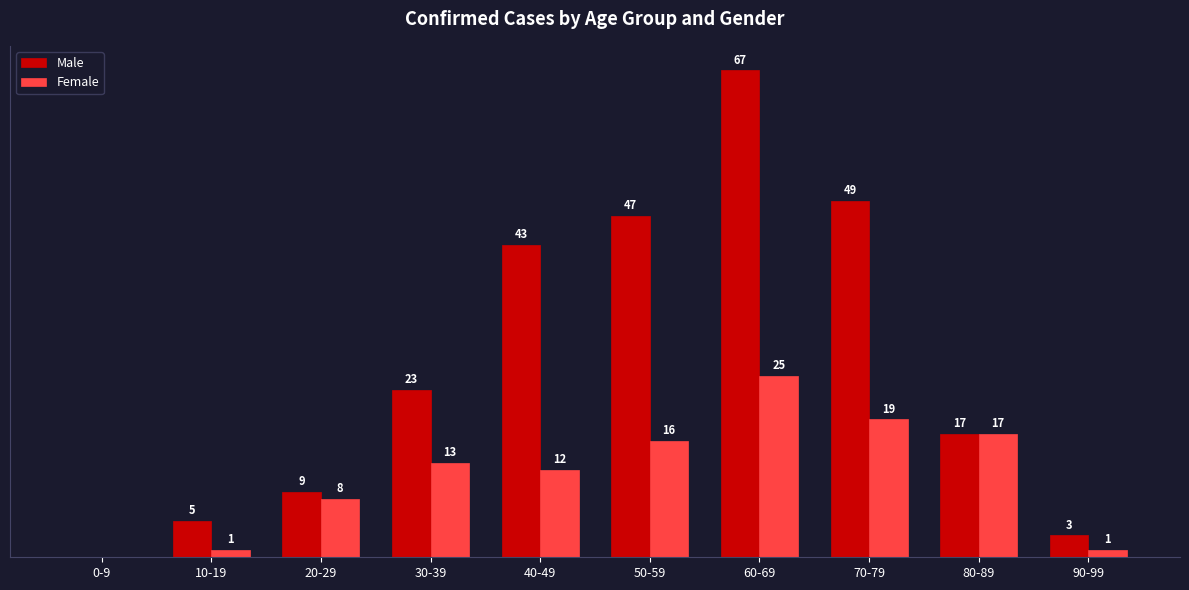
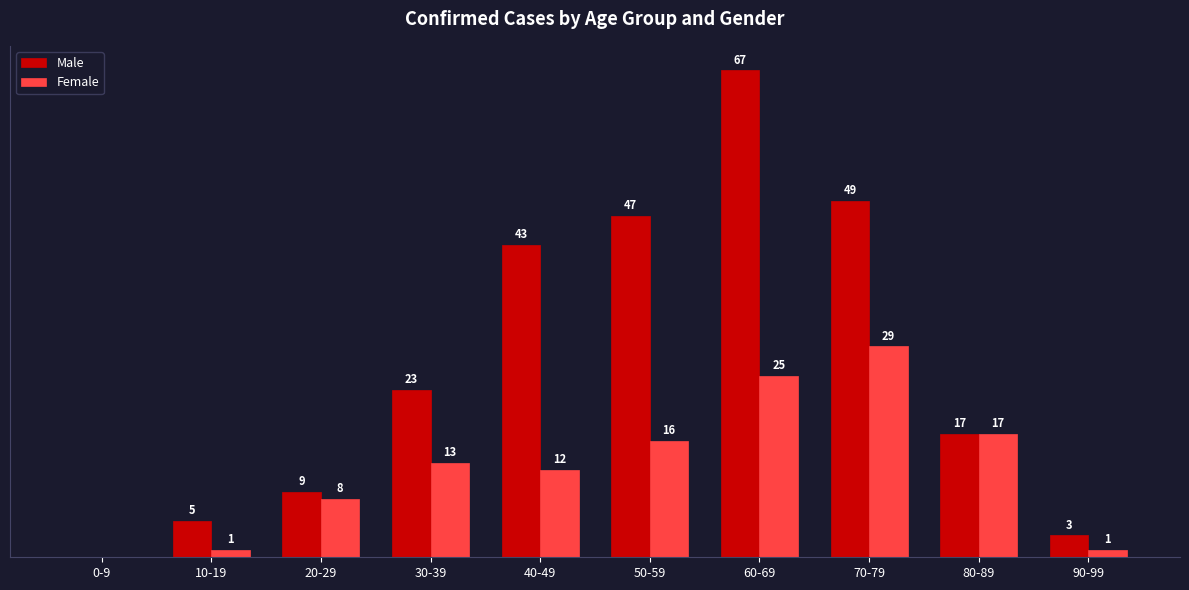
Female, 70-79: 19 -> 29
